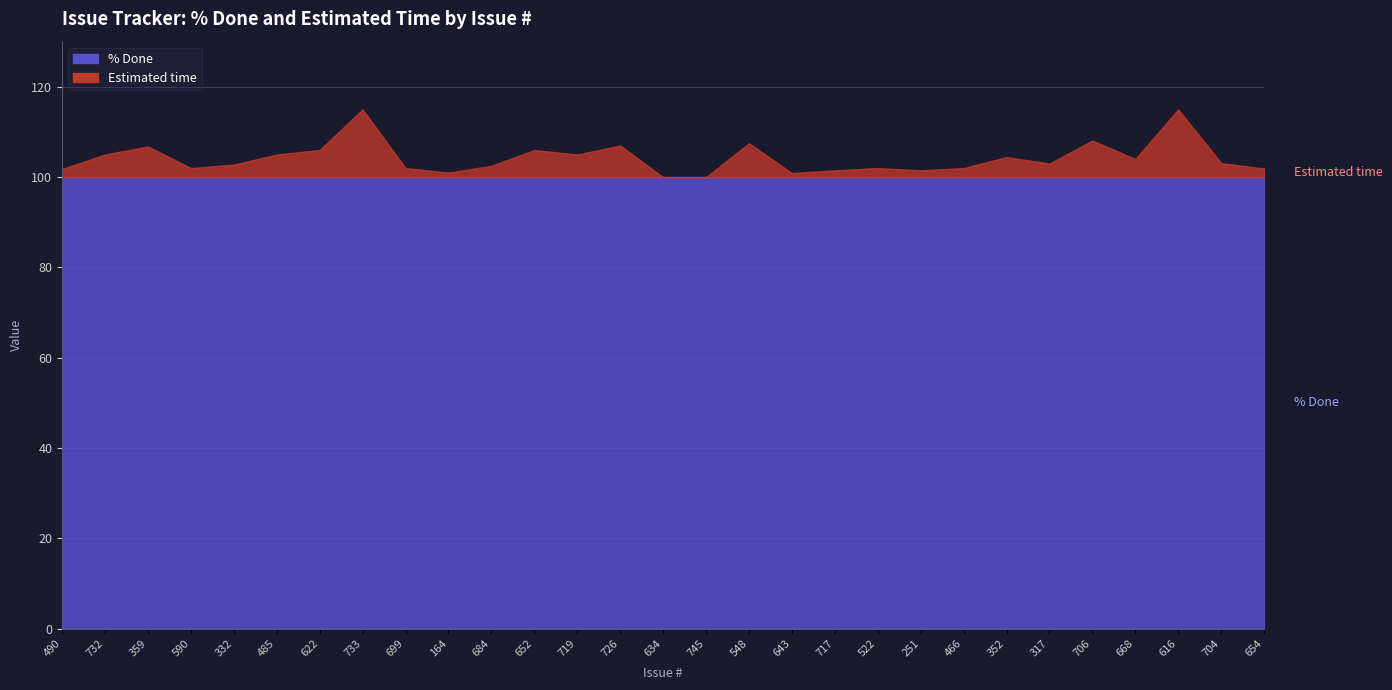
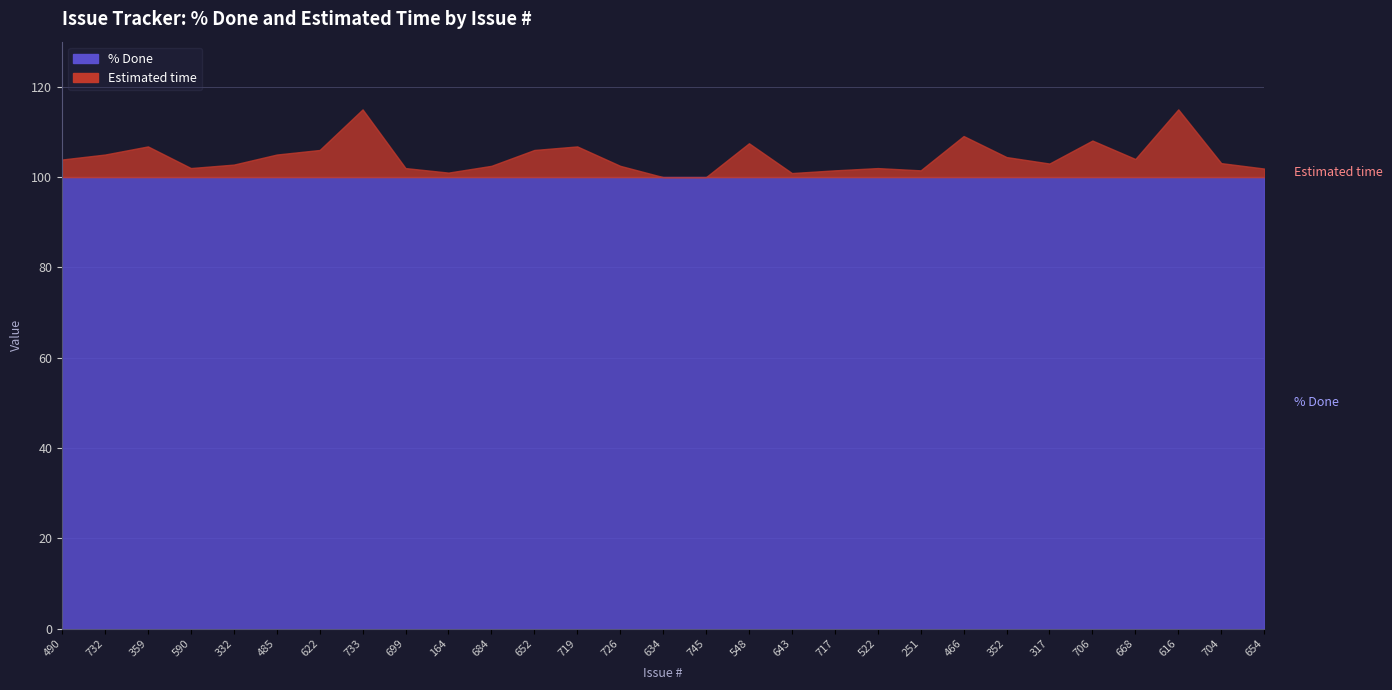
Estimated time, 490: 2 -> 4
Estimated time, 719: 5 -> 7
Estimated time, 726: 7 -> 3
Estimated time, 466: 2 -> 9
